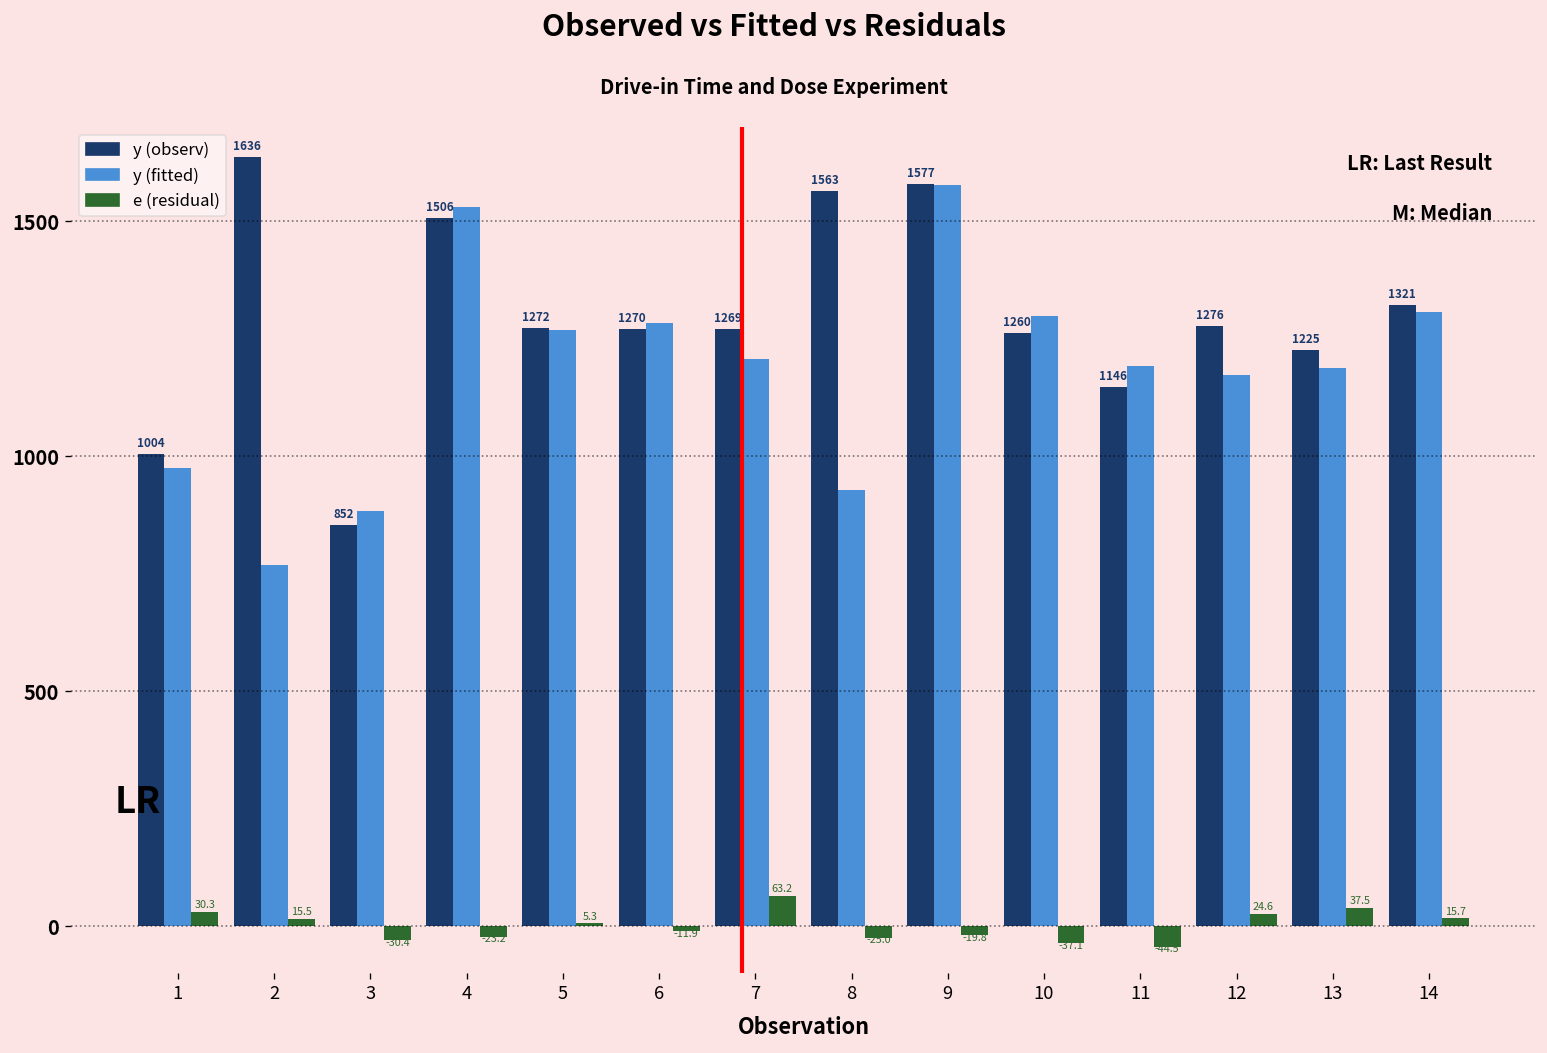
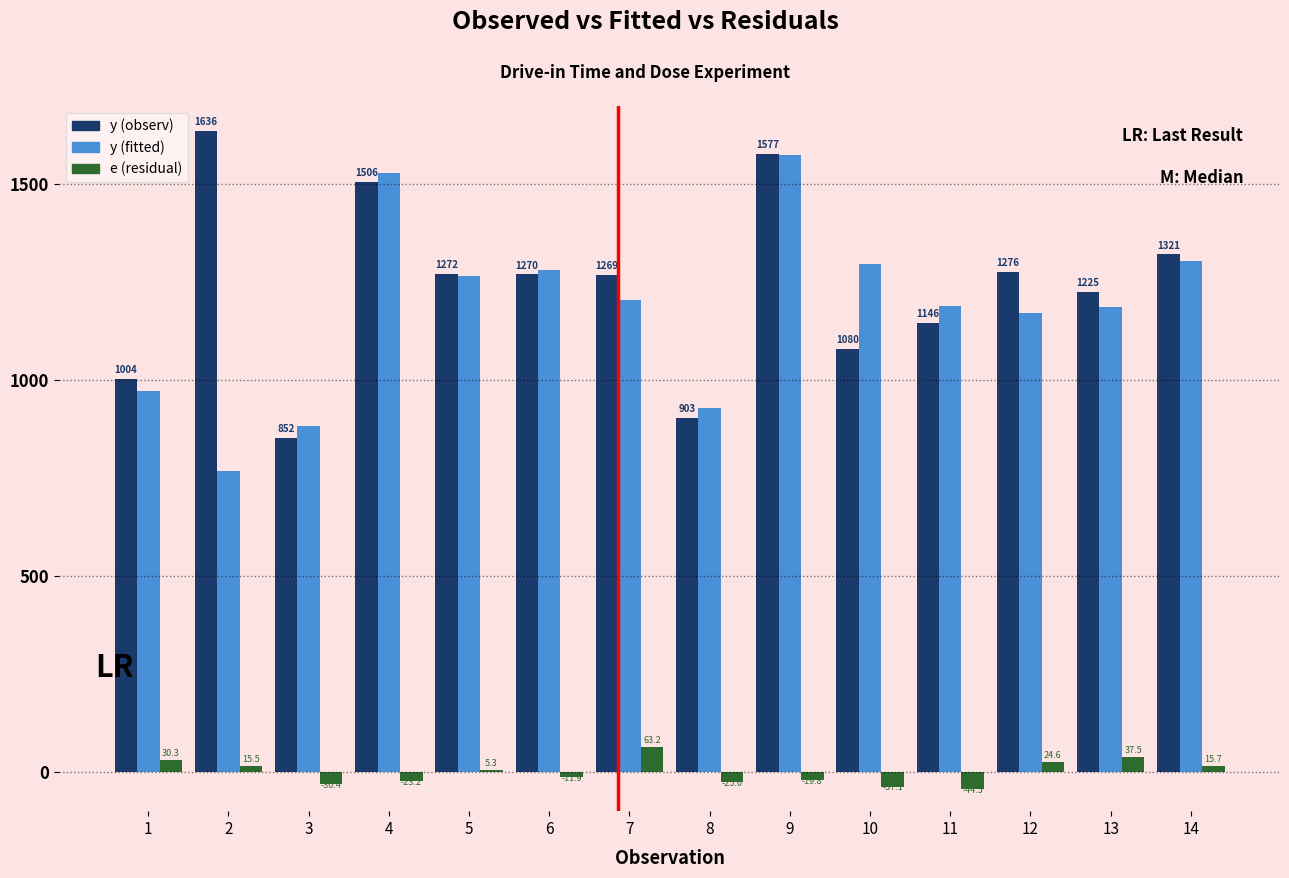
y (observ), 8: 1563 -> 903
y (observ), 10: 1260 -> 1080
